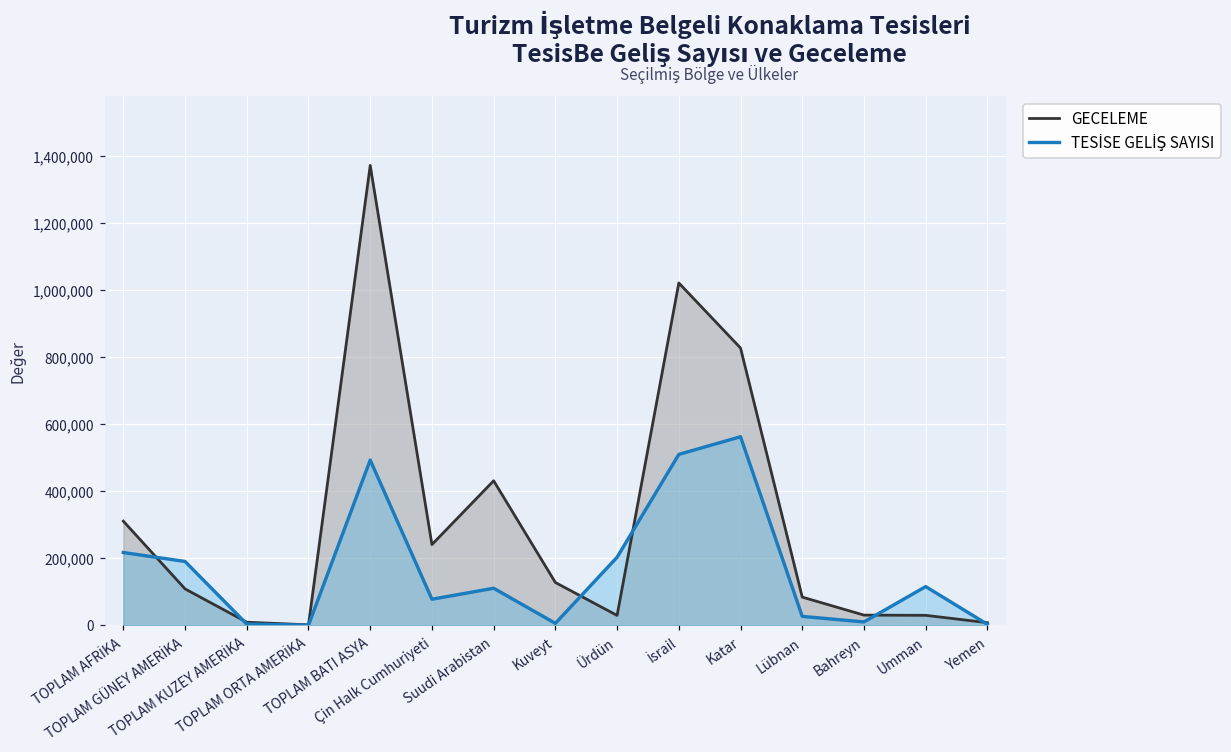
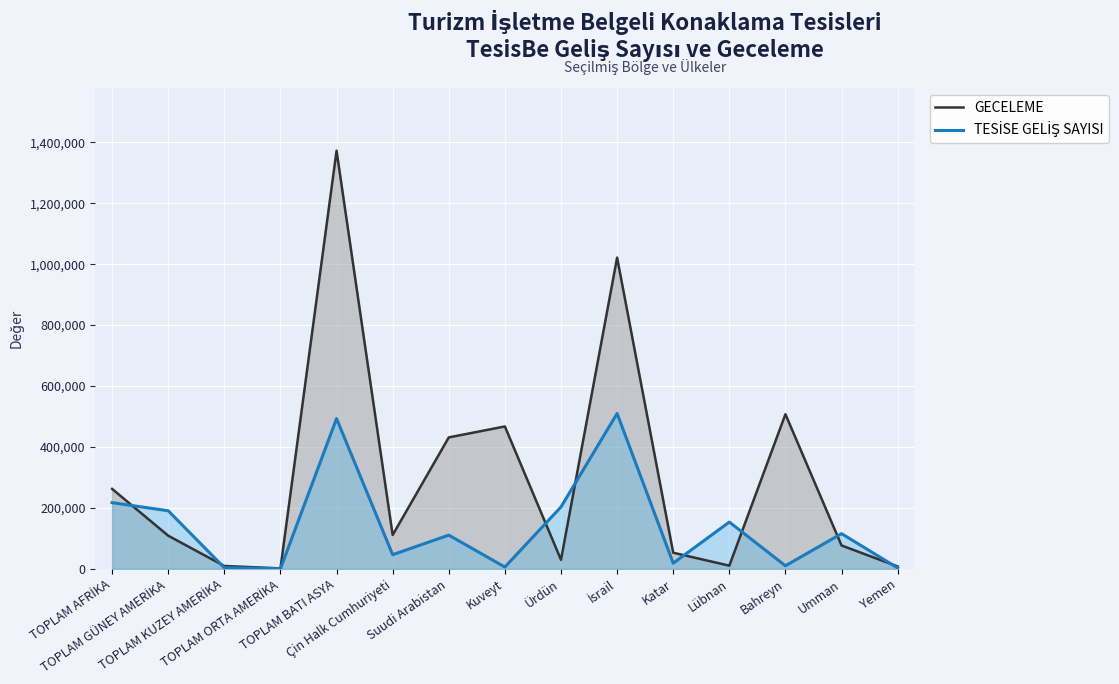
GECELEME, TOPLAM AFRİKA: 310,000 -> 260,000
GECELEME, Çin Halk Cumhuriyeti: 240,000 -> 110,000
TESİSE GELİŞ SAYISI, Çin Halk Cumhuriyeti: 80,000 -> 50,000
GECELEME, Kuveyt: 130,000 -> 470,000
GECELEME, Katar: 830,000 -> 50,000
TESİSE GELİŞ SAYISI, Katar: 560,000 -> 20,000
GECELEME, Lübnan: 80,000 -> 10,000
TESİSE GELİŞ SAYISI, Lübnan: 30,000 -> 150,000
GECELEME, Bahreyn: 30,000 -> 510,000
GECELEME, Umman: 30,000 -> 80,000
